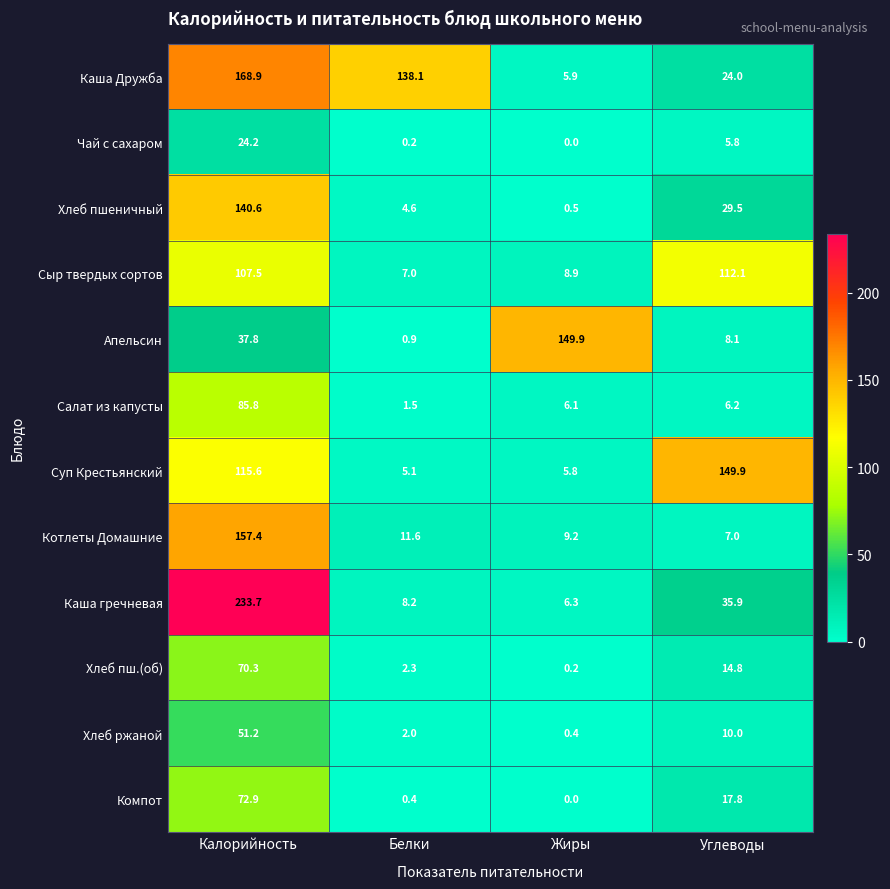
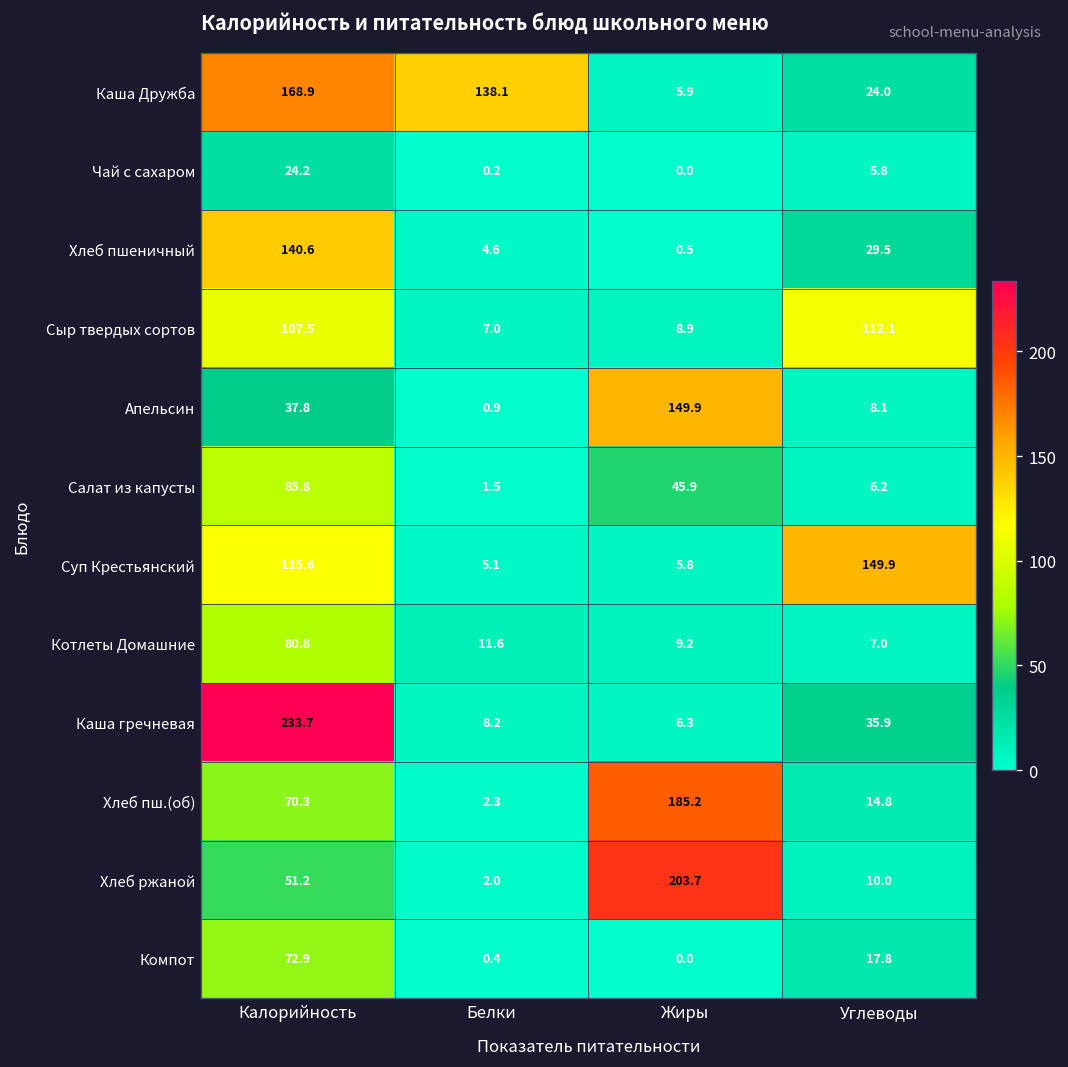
Салат из капусты, Жиры: 6.1 -> 45.9
Котлеты Домашние, Калорийность: 157.4 -> 80.8
Хлеб пш.(об), Жиры: 0.2 -> 185.2
Хлеб ржаной, Жиры: 0.4 -> 203.7
